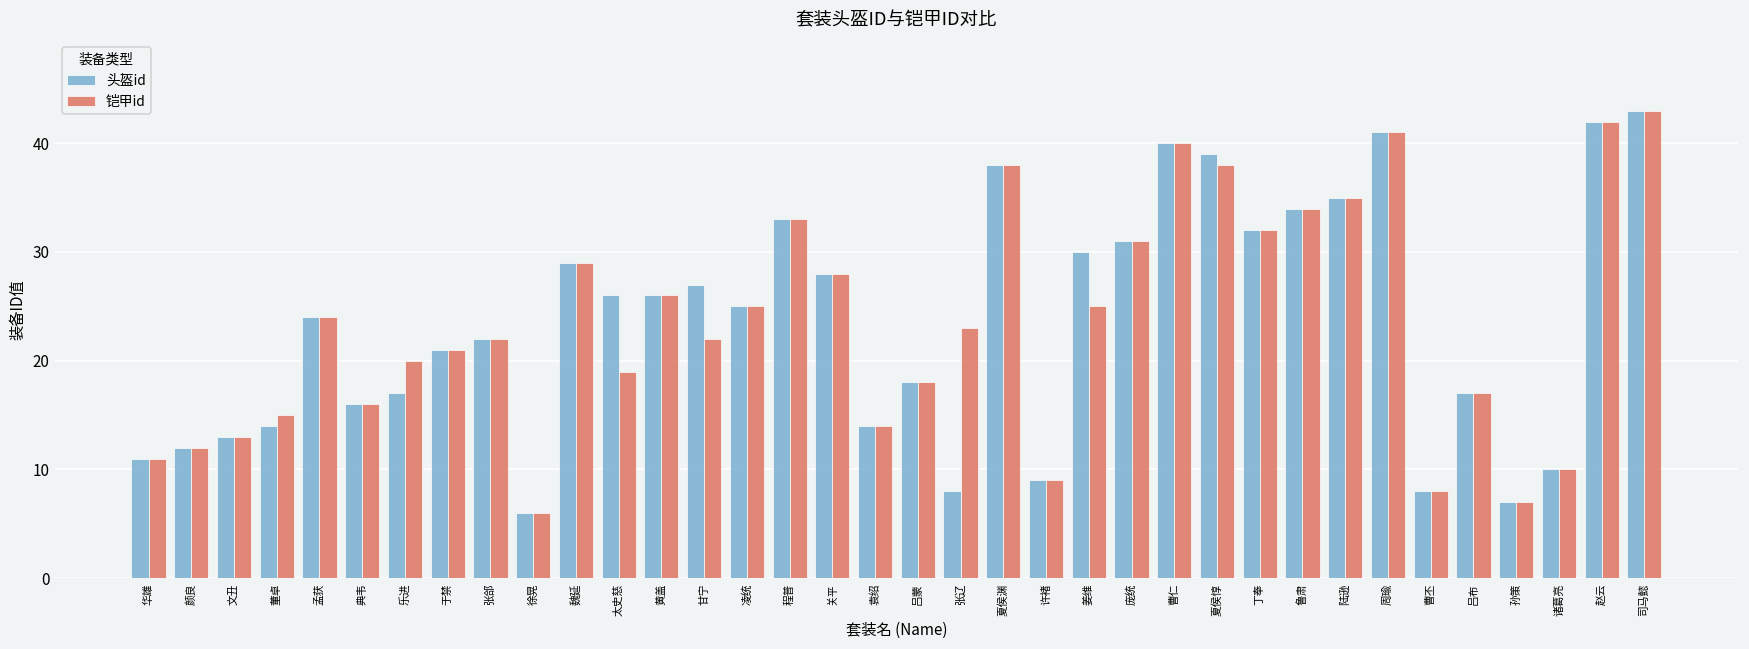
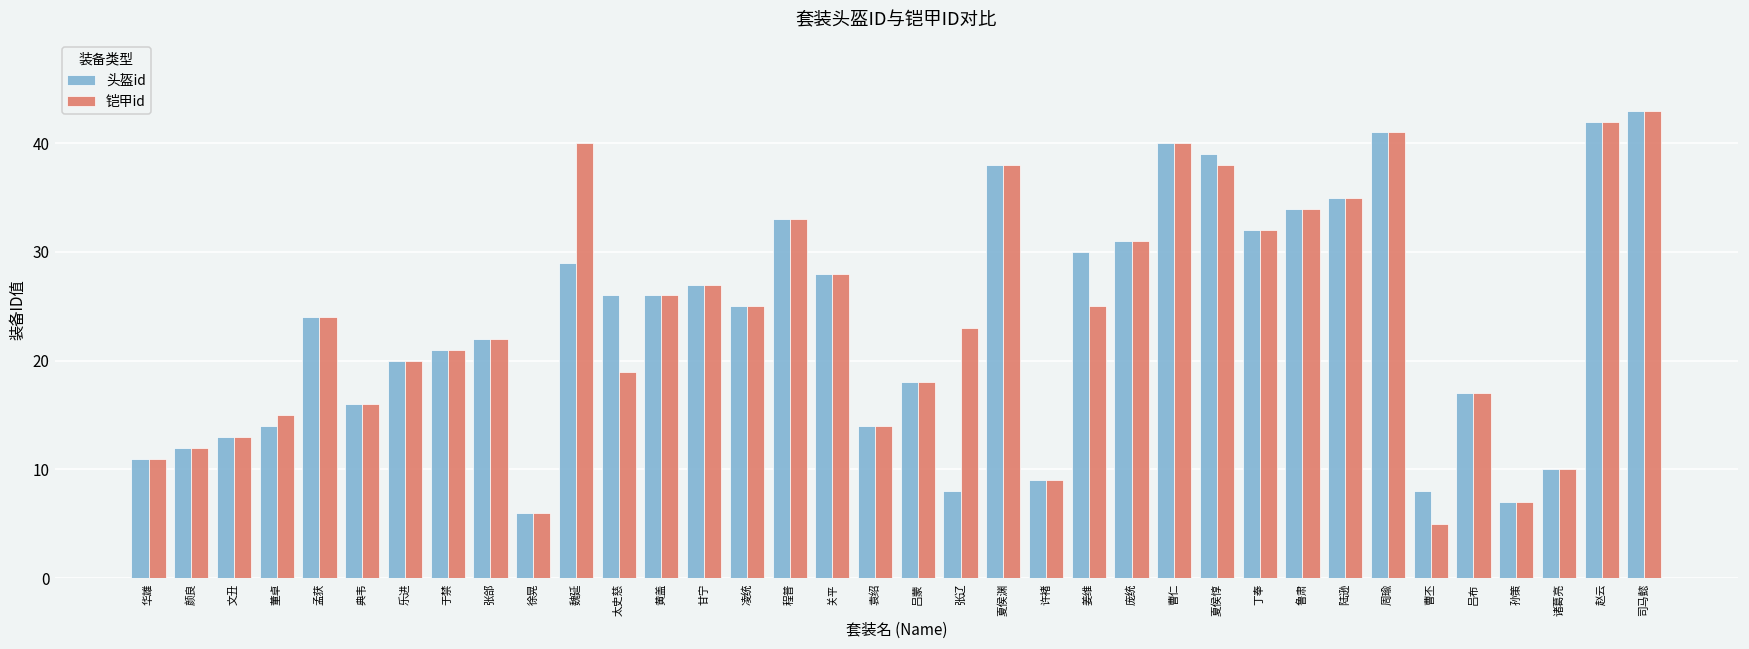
头盔id, 乐进: 17 -> 20
铠甲id, 魏延: 29 -> 40
铠甲id, 甘宁: 22 -> 27
铠甲id, 曹丕: 8 -> 5
